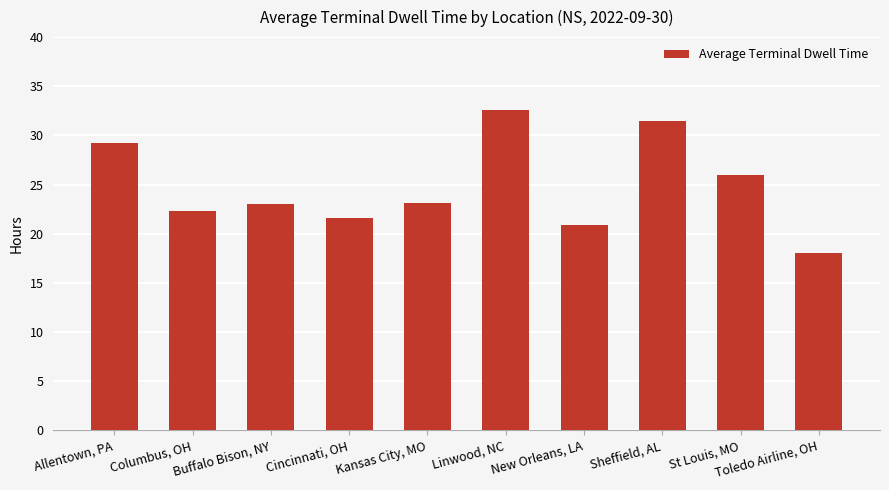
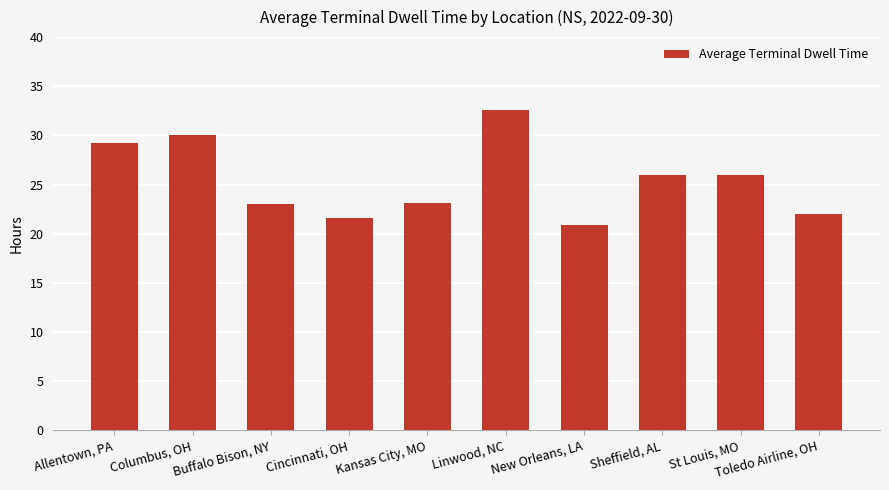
Columbus, OH: 22 -> 30
Sheffield, AL: 32 -> 26
Toledo Airline, OH: 18 -> 22
